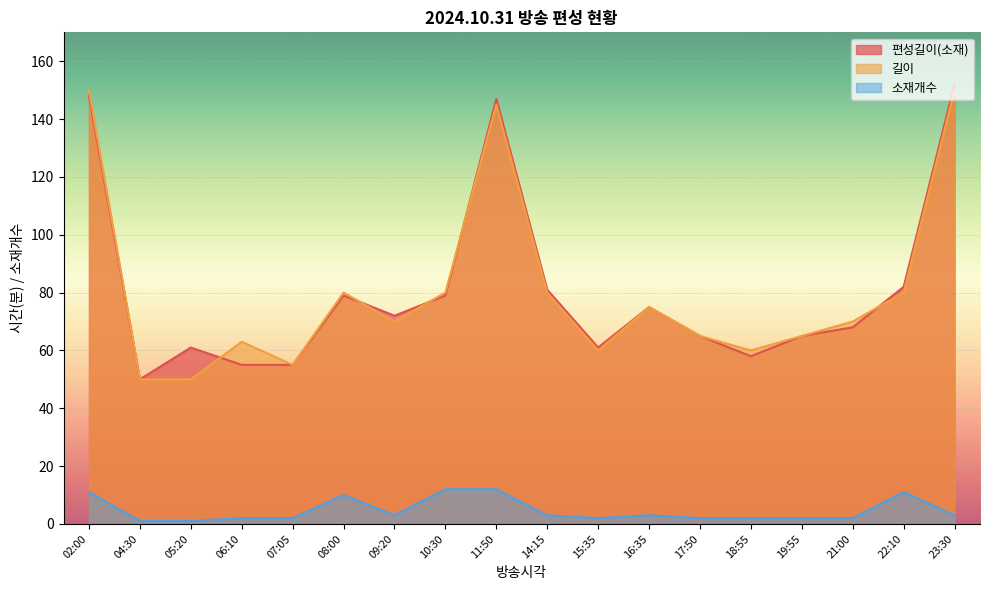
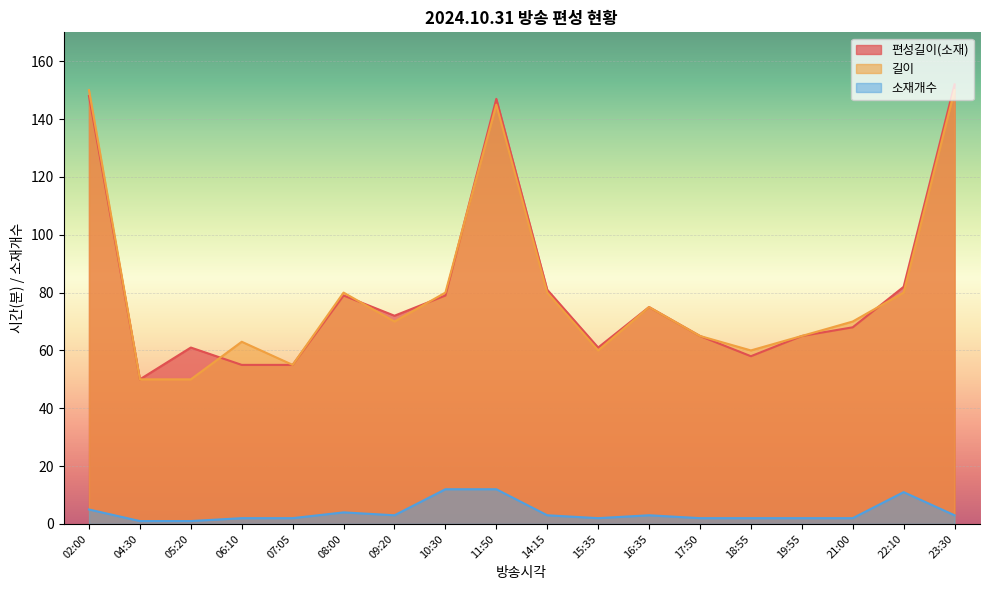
소재개수, 02:00: 11 -> 5
소재개수, 08:00: 10 -> 4
